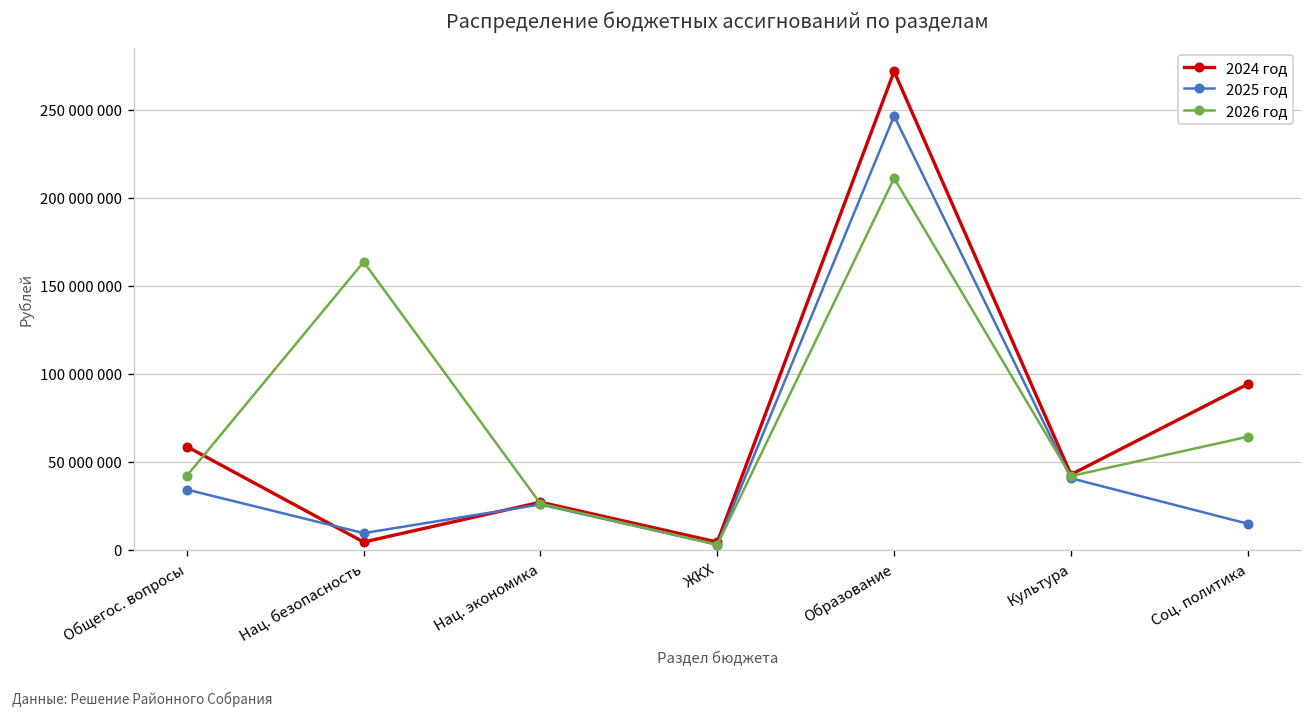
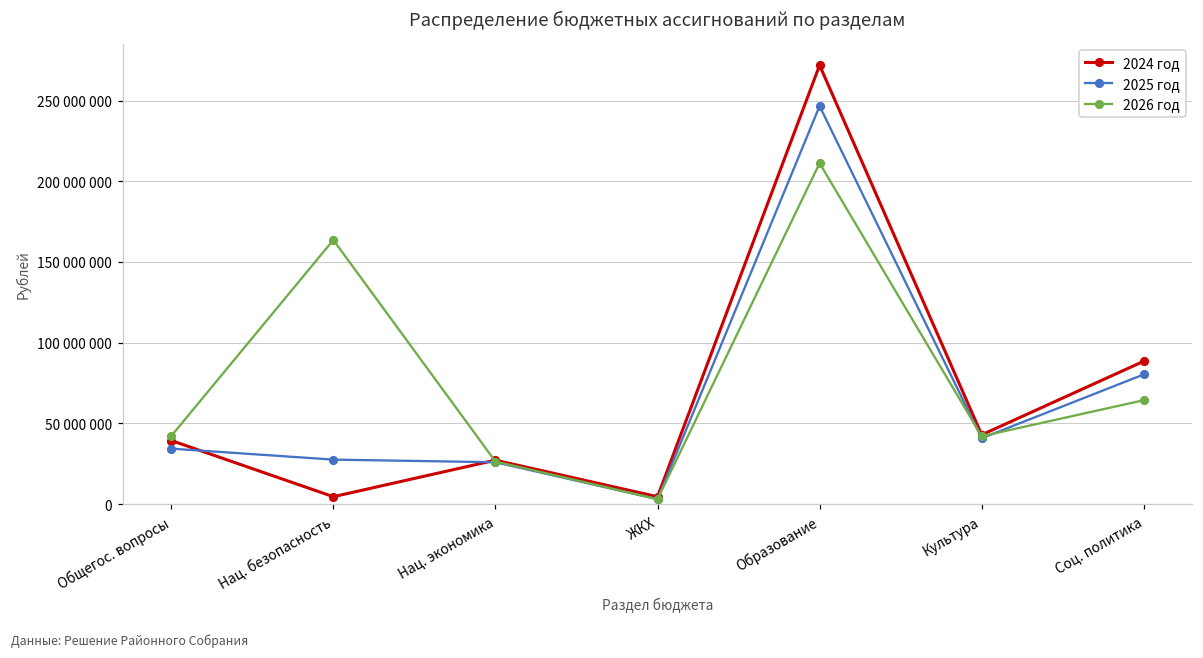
2024 год, Общегос. вопросы: 59000000 -> 39000000
2025 год, Нац. безопасность: 10000000 -> 28000000
2024 год, Соц. политика: 94000000 -> 89000000
2025 год, Соц. политика: 15000000 -> 80000000
